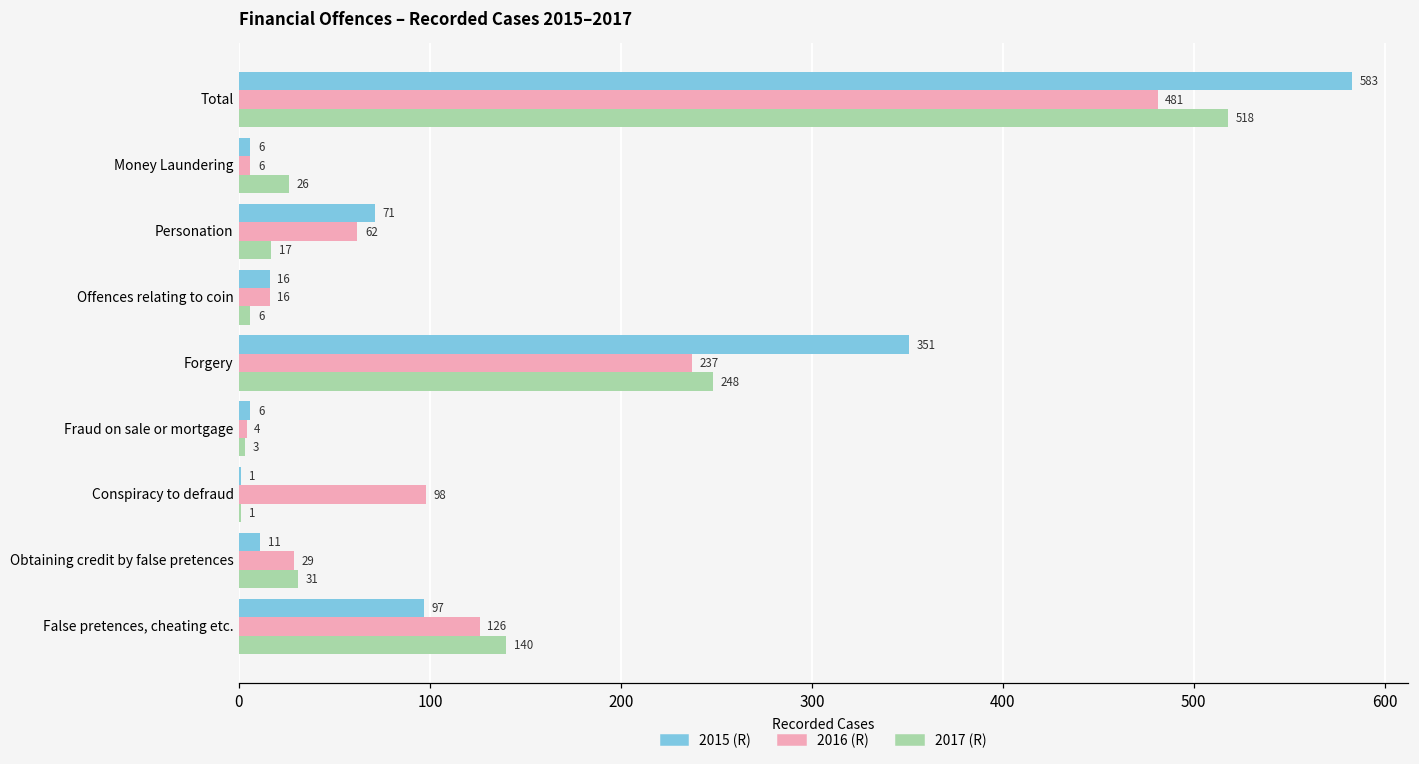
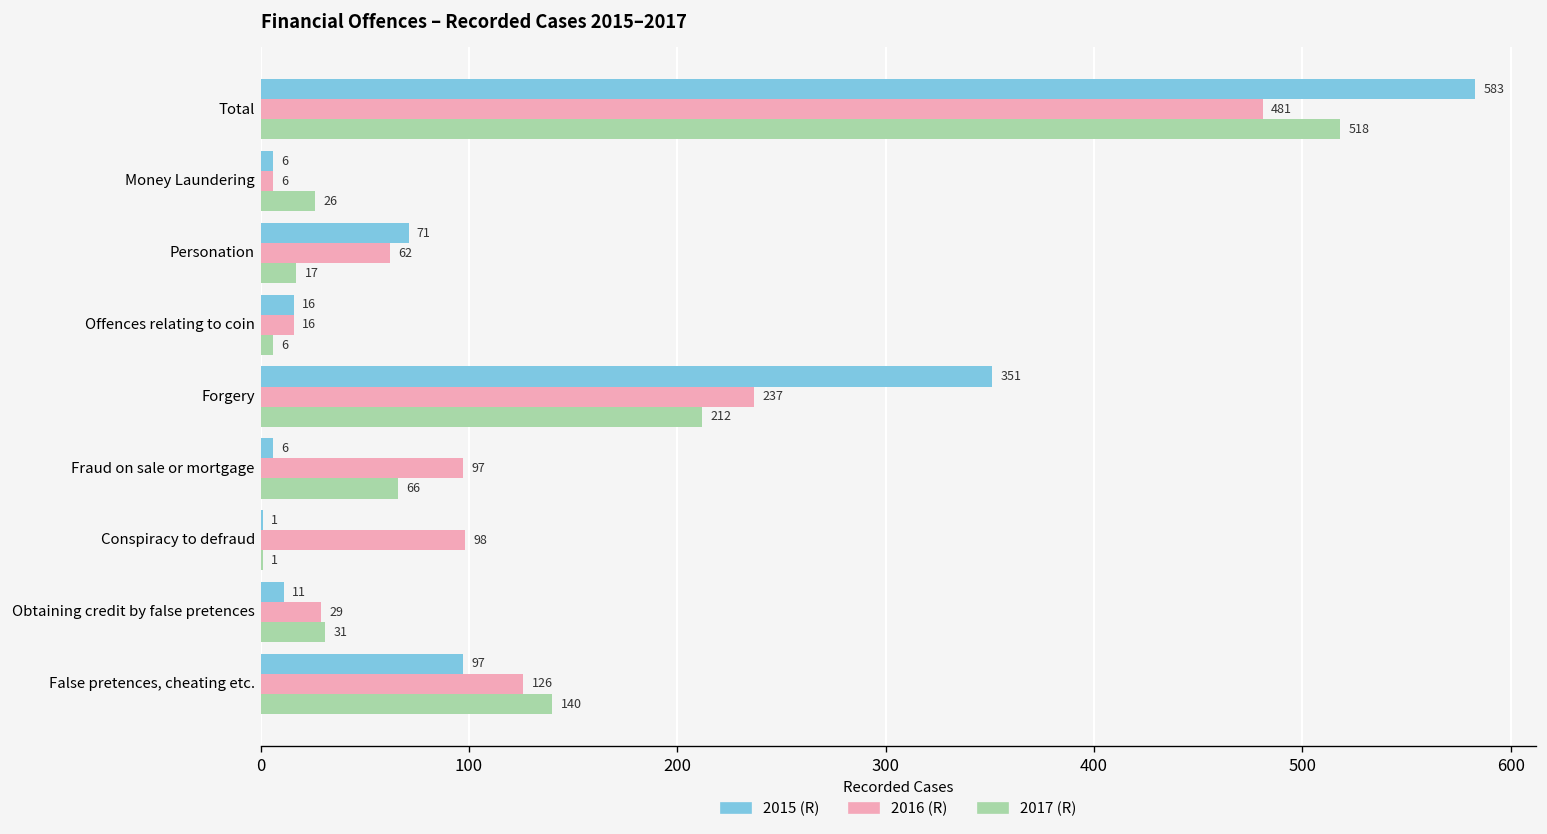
2017 (R), Forgery: 248 -> 212
2016 (R), Fraud on sale or mortgage: 4 -> 97
2017 (R), Fraud on sale or mortgage: 3 -> 66
